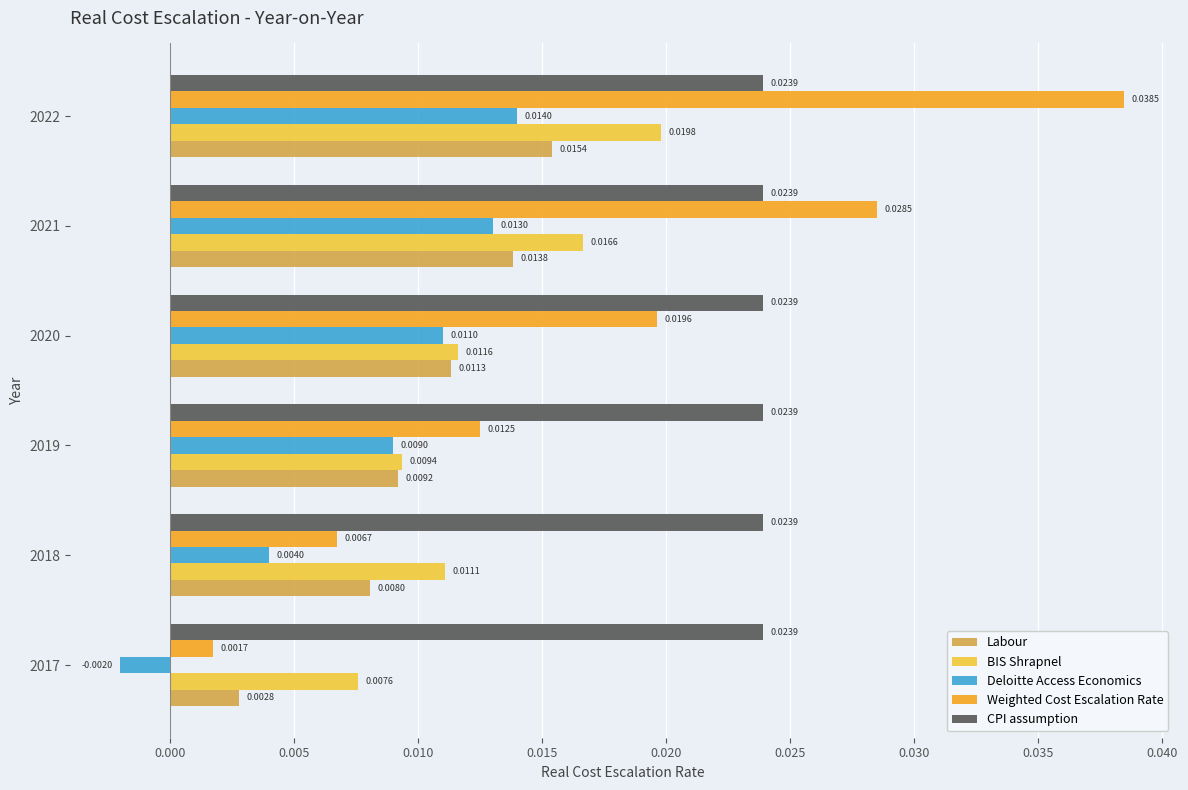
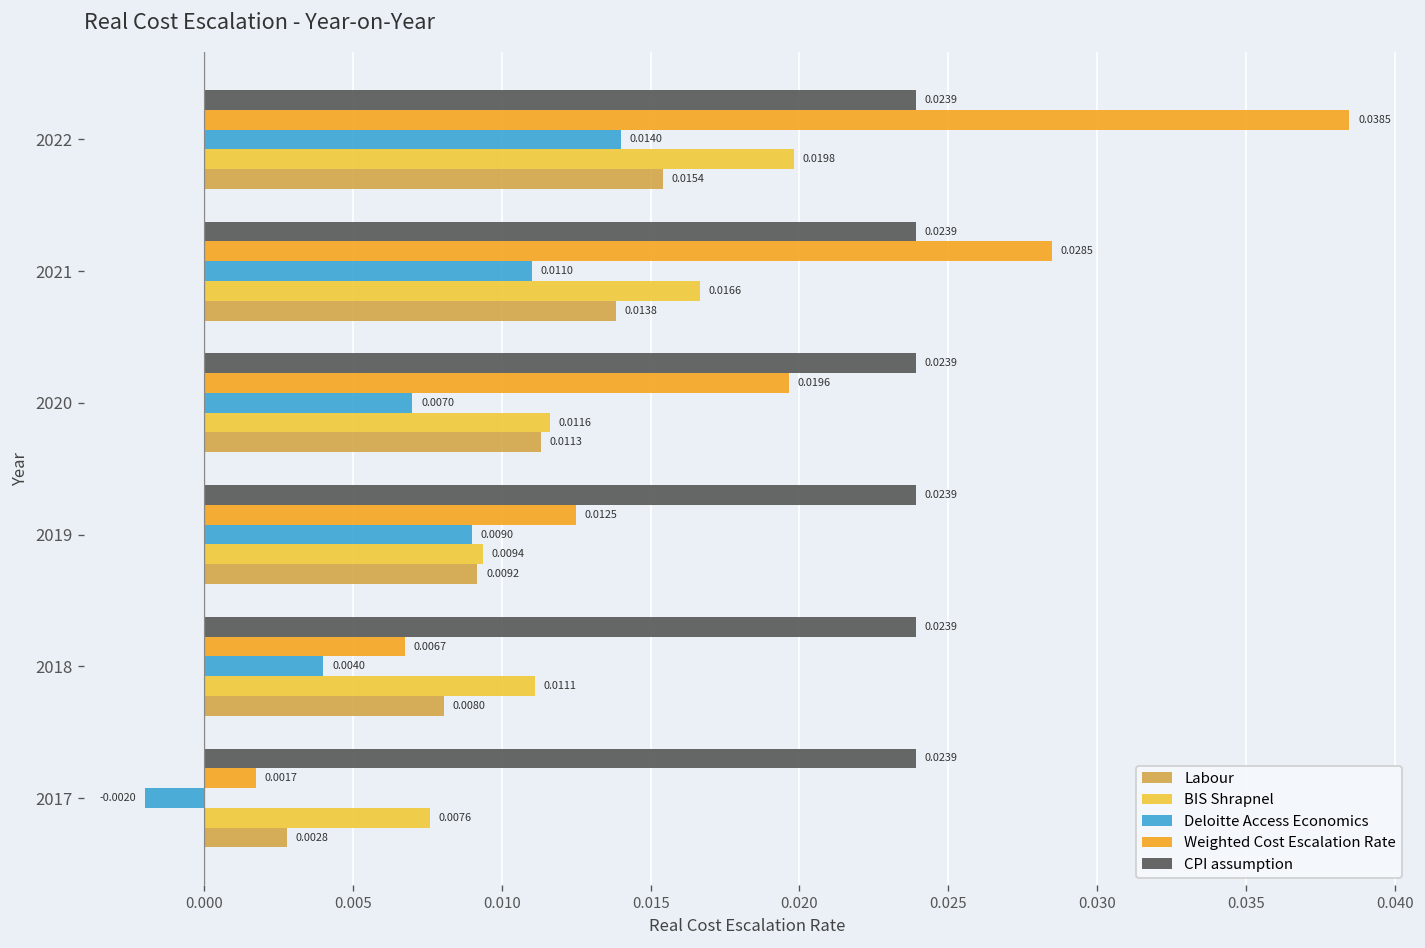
Deloitte Access Economics, 2021: 0.0130 -> 0.0110
Deloitte Access Economics, 2020: 0.0110 -> 0.0070
